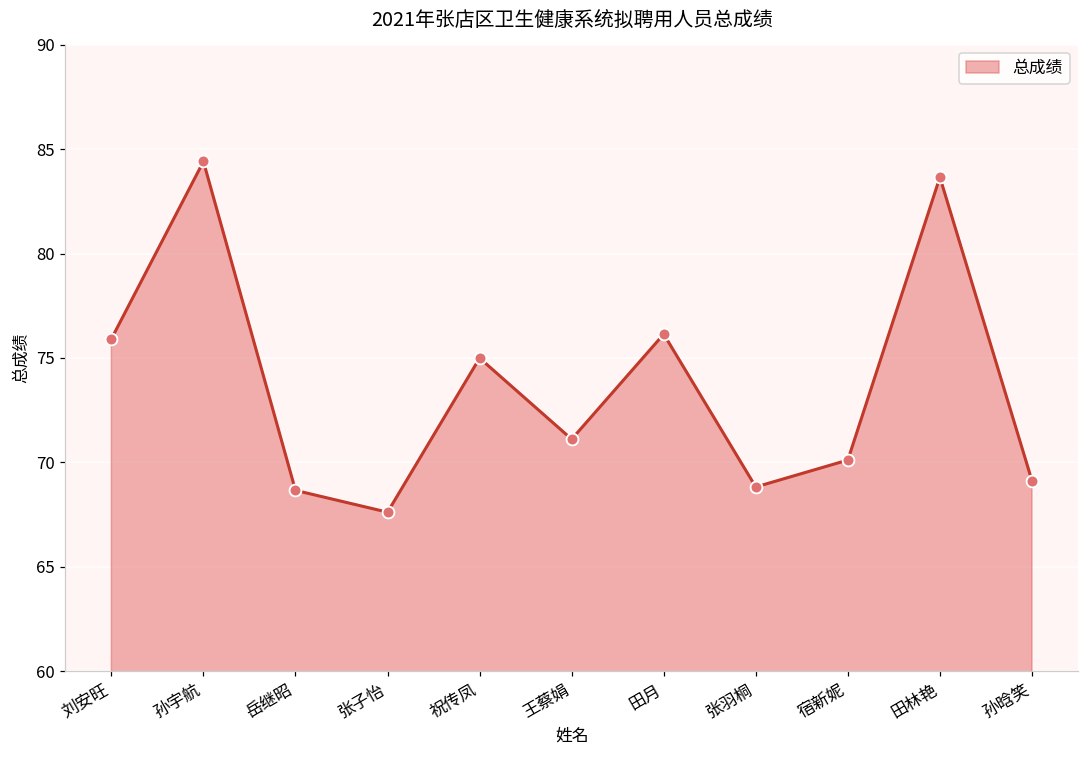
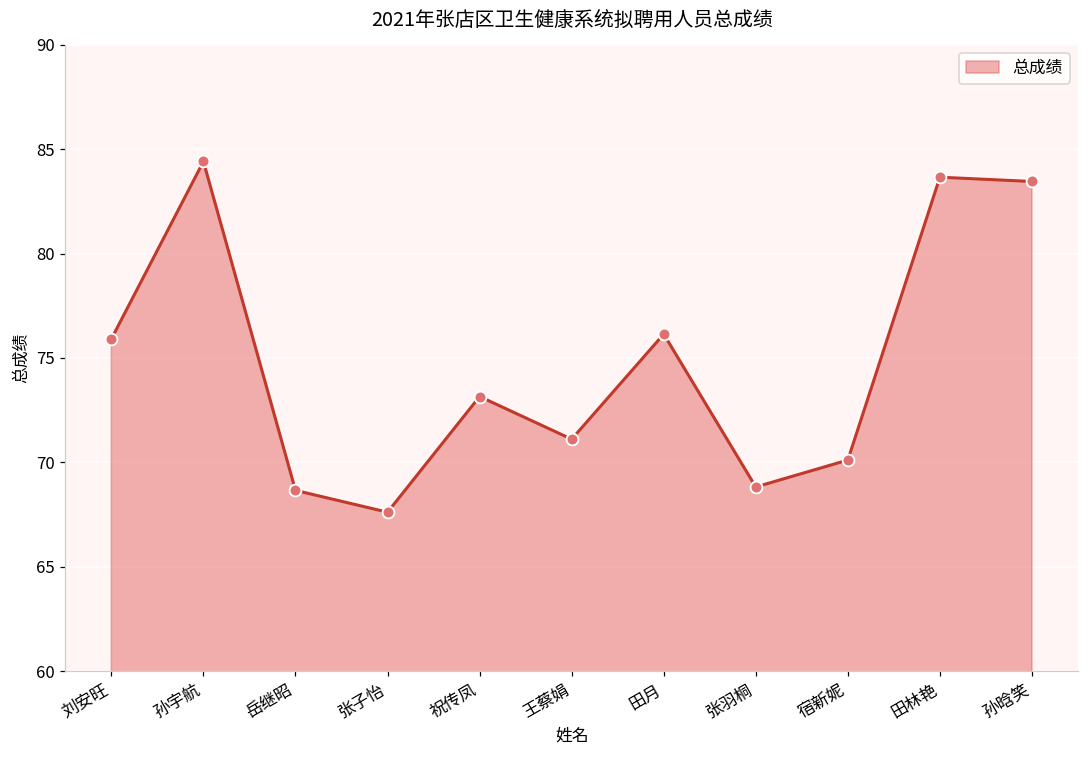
祝传凤: 75.0 -> 73.2
孙晗笑: 69.1 -> 83.5
